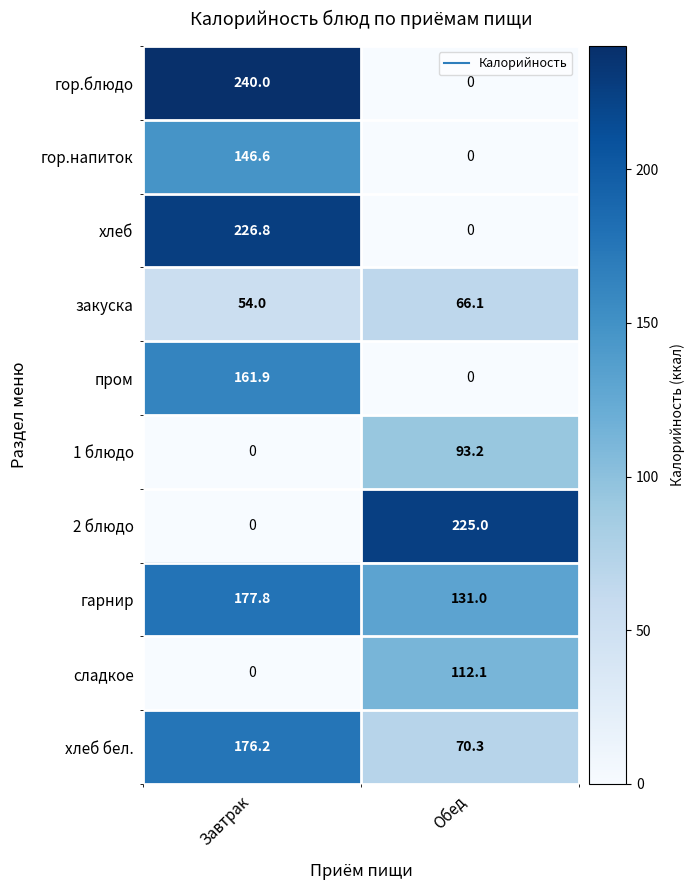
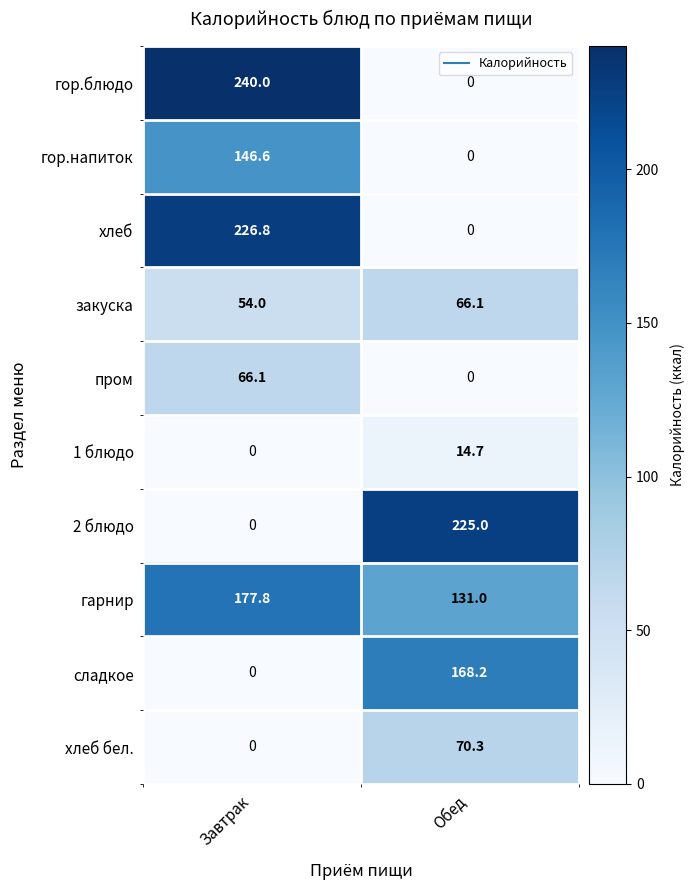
пром, Завтрак: 161.9 -> 66.1
1 блюдо, Обед: 93.2 -> 14.7
сладкое, Обед: 112.1 -> 168.2
хлеб бел., Завтрак: 176.2 -> 0
